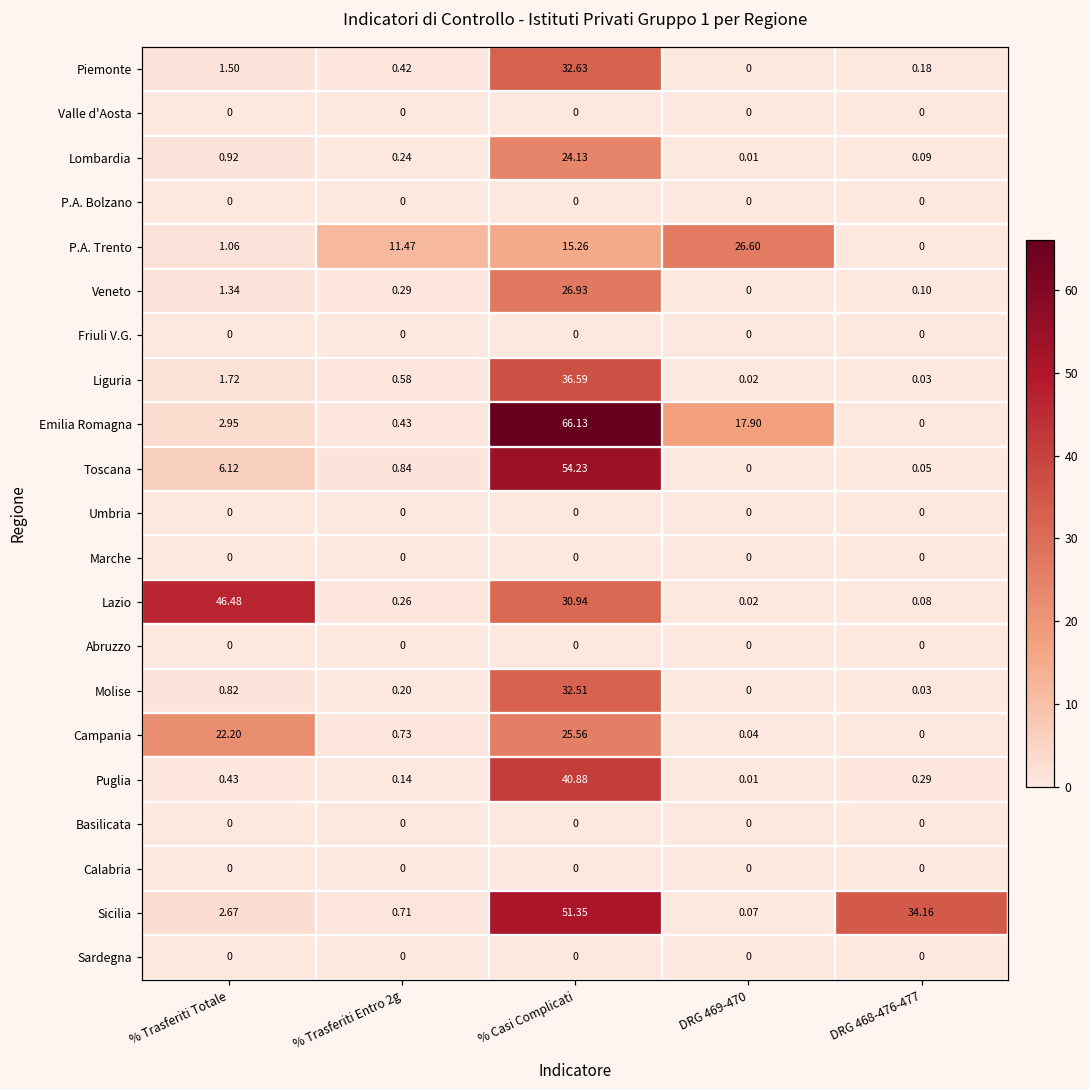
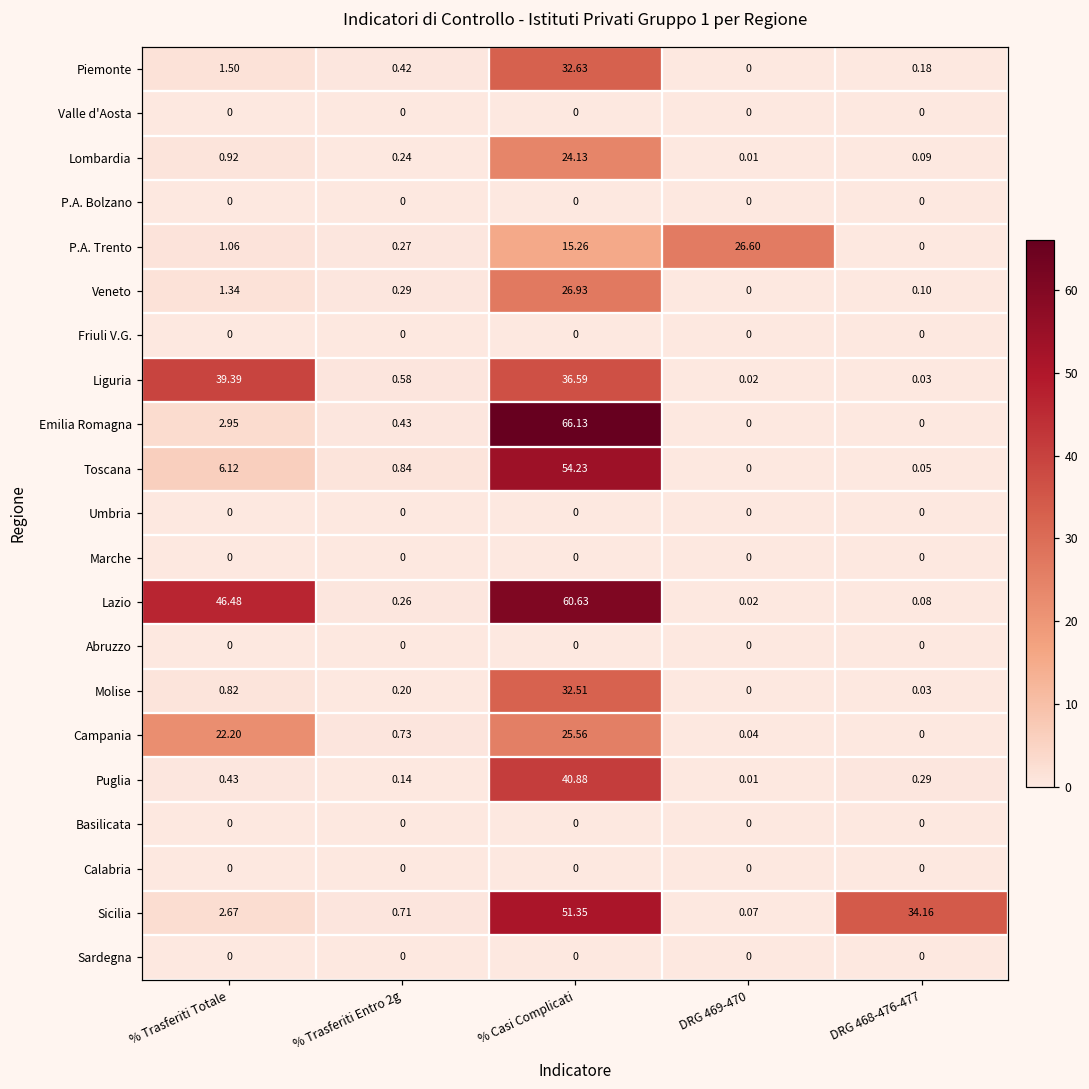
P.A. Trento, % Trasferiti Entro 2g: 11.47 -> 0.27
Liguria, % Trasferiti Totale: 1.72 -> 39.39
Emilia Romagna, DRG 469-470: 17.90 -> 0
Lazio, % Casi Complicati: 30.94 -> 60.63
